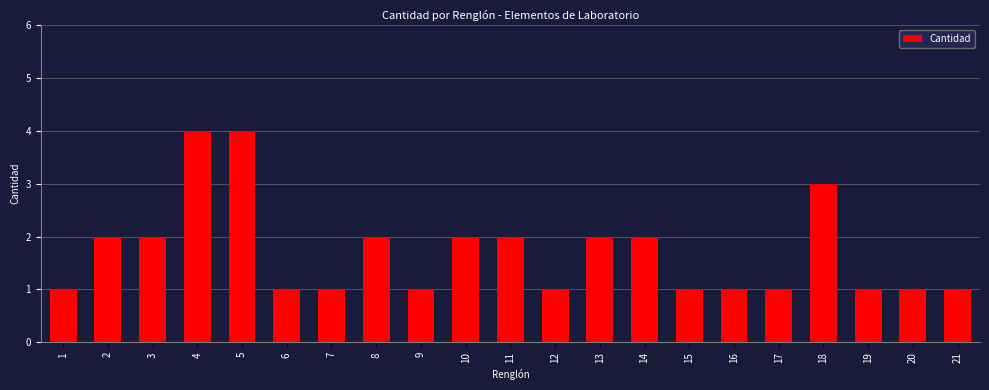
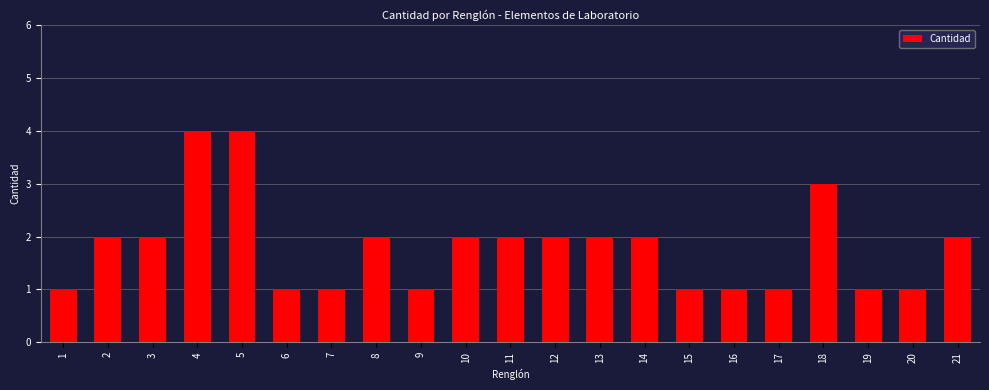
12: 1 -> 2
21: 1 -> 2
